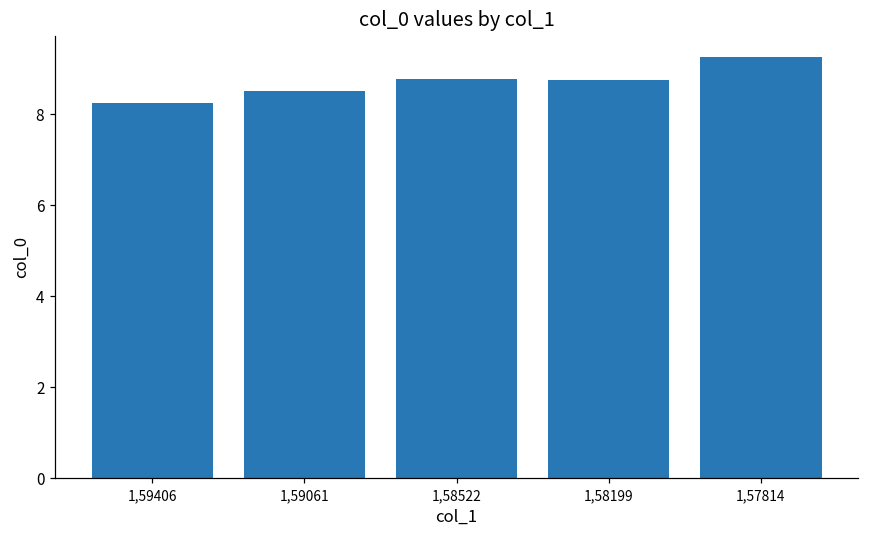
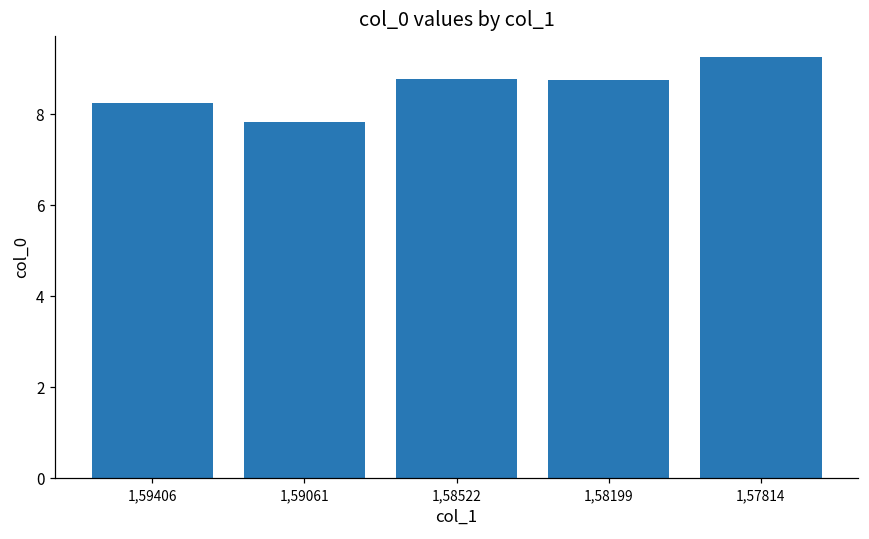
1,59061: 8.5 -> 7.8
